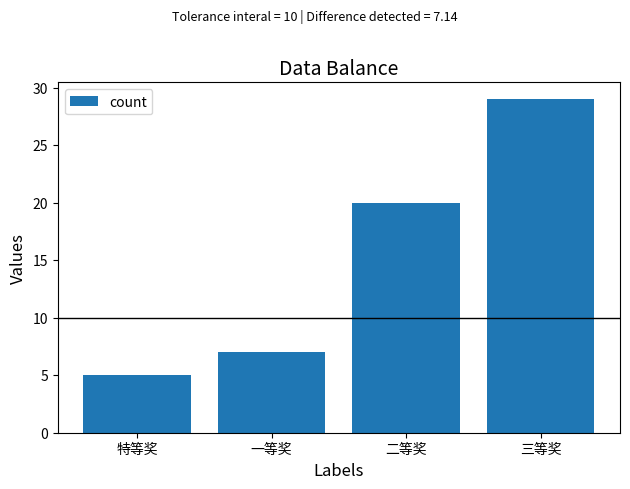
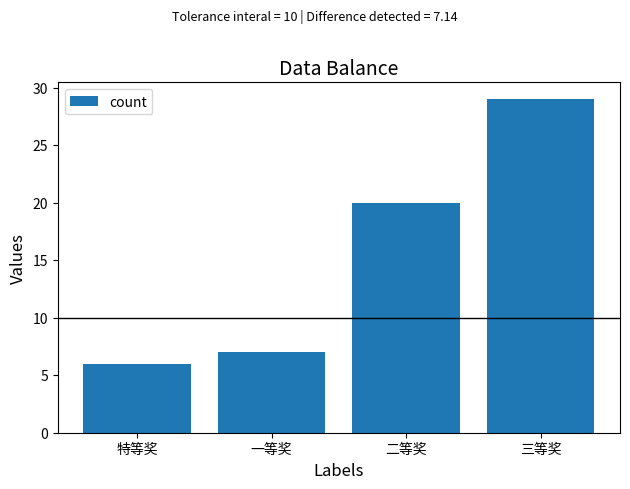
特等奖: 5 -> 6
